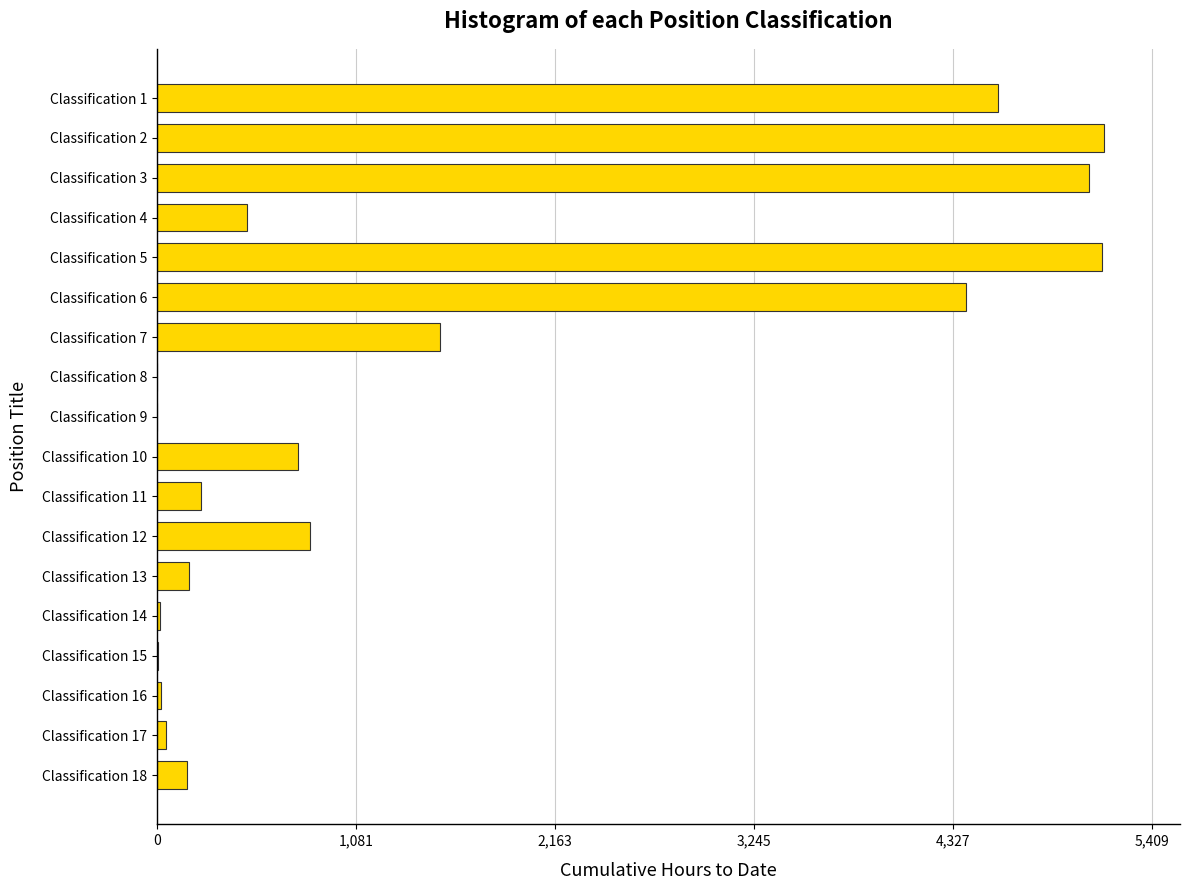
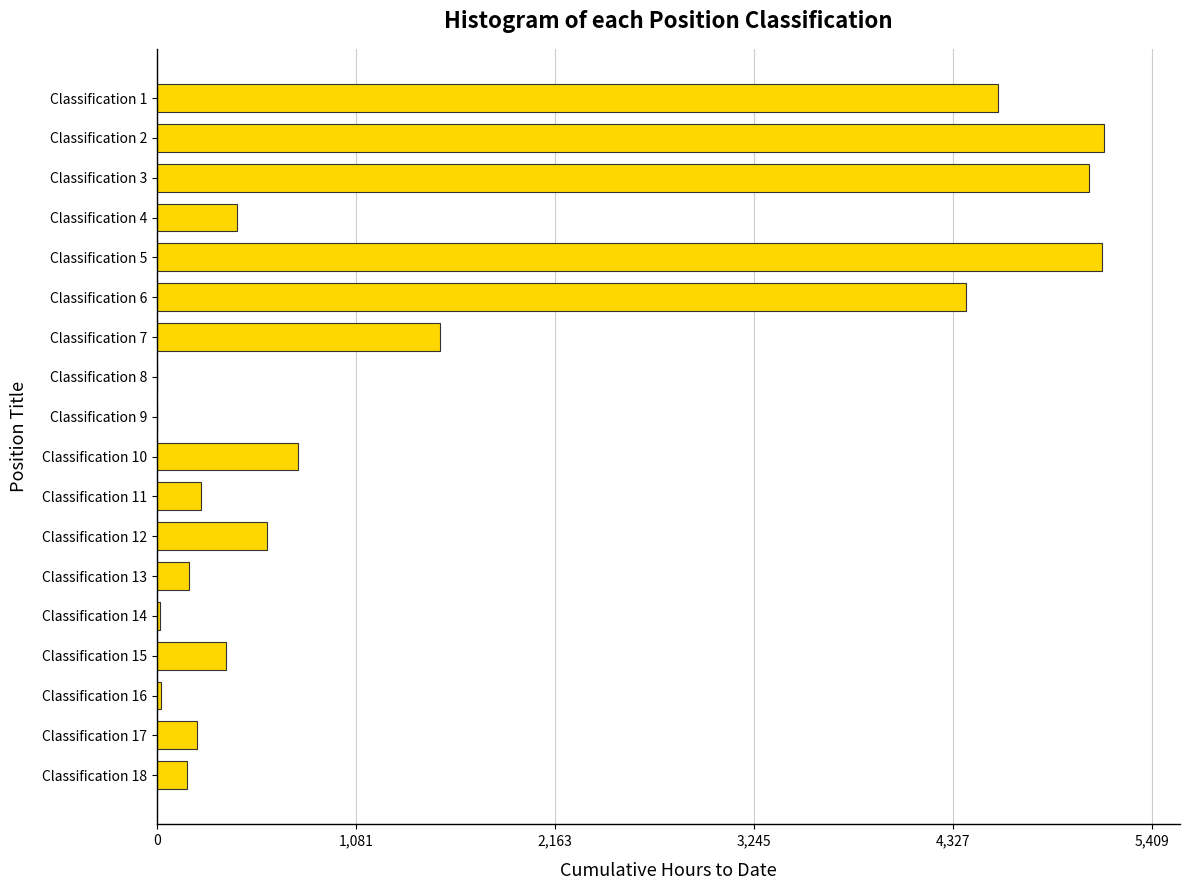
Classification 4: 490 -> 440
Classification 12: 830 -> 600
Classification 15: 10 -> 380
Classification 17: 50 -> 220
